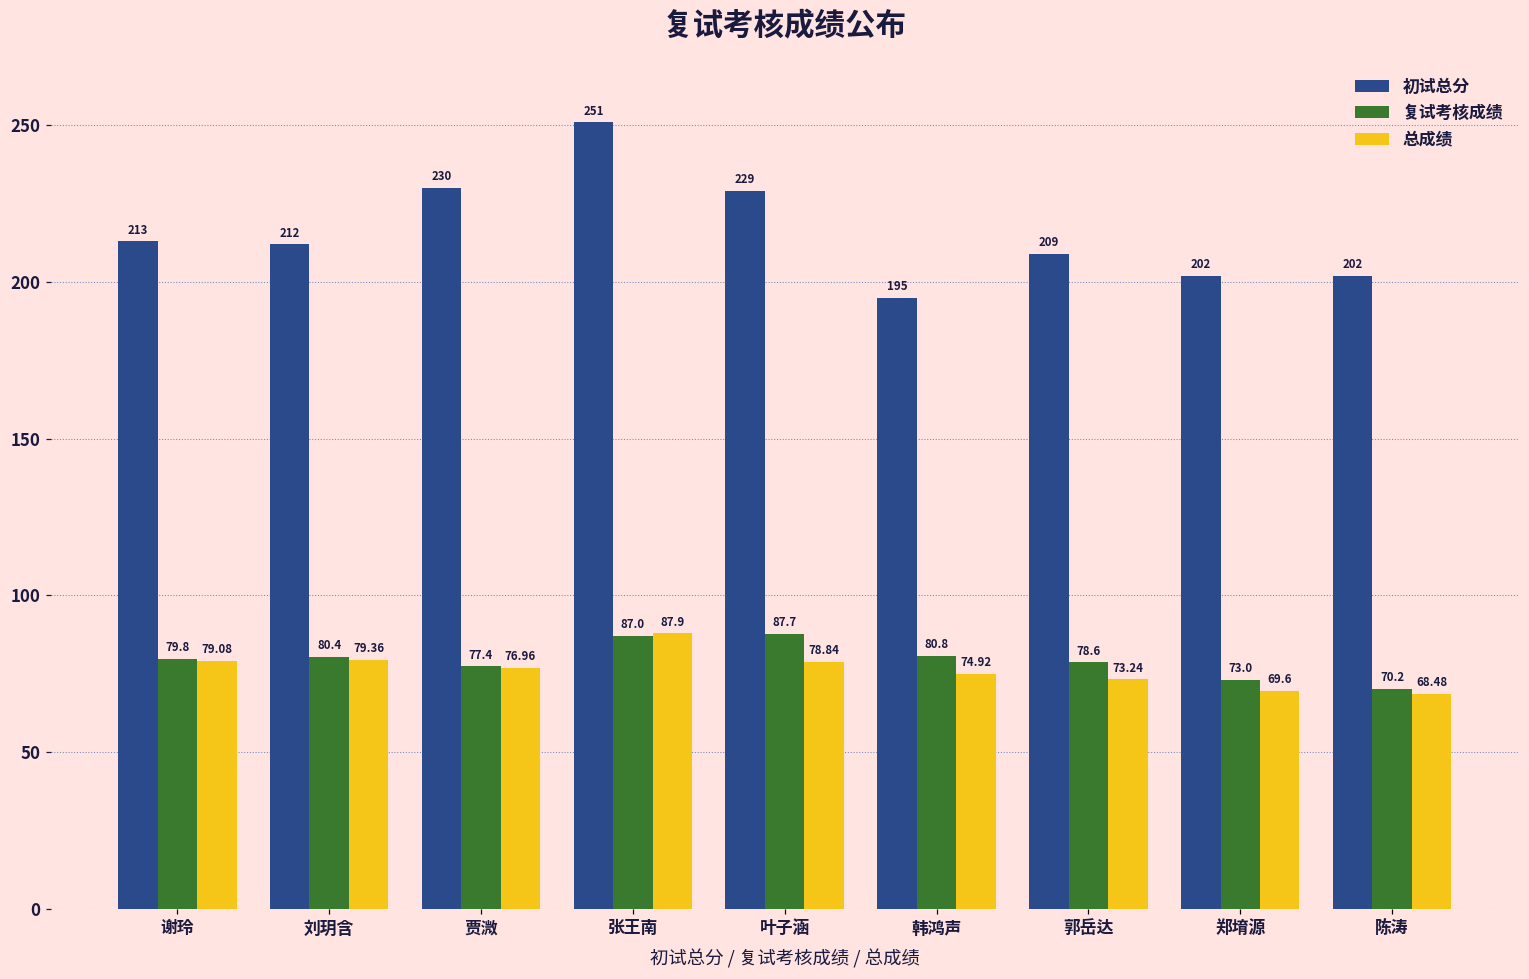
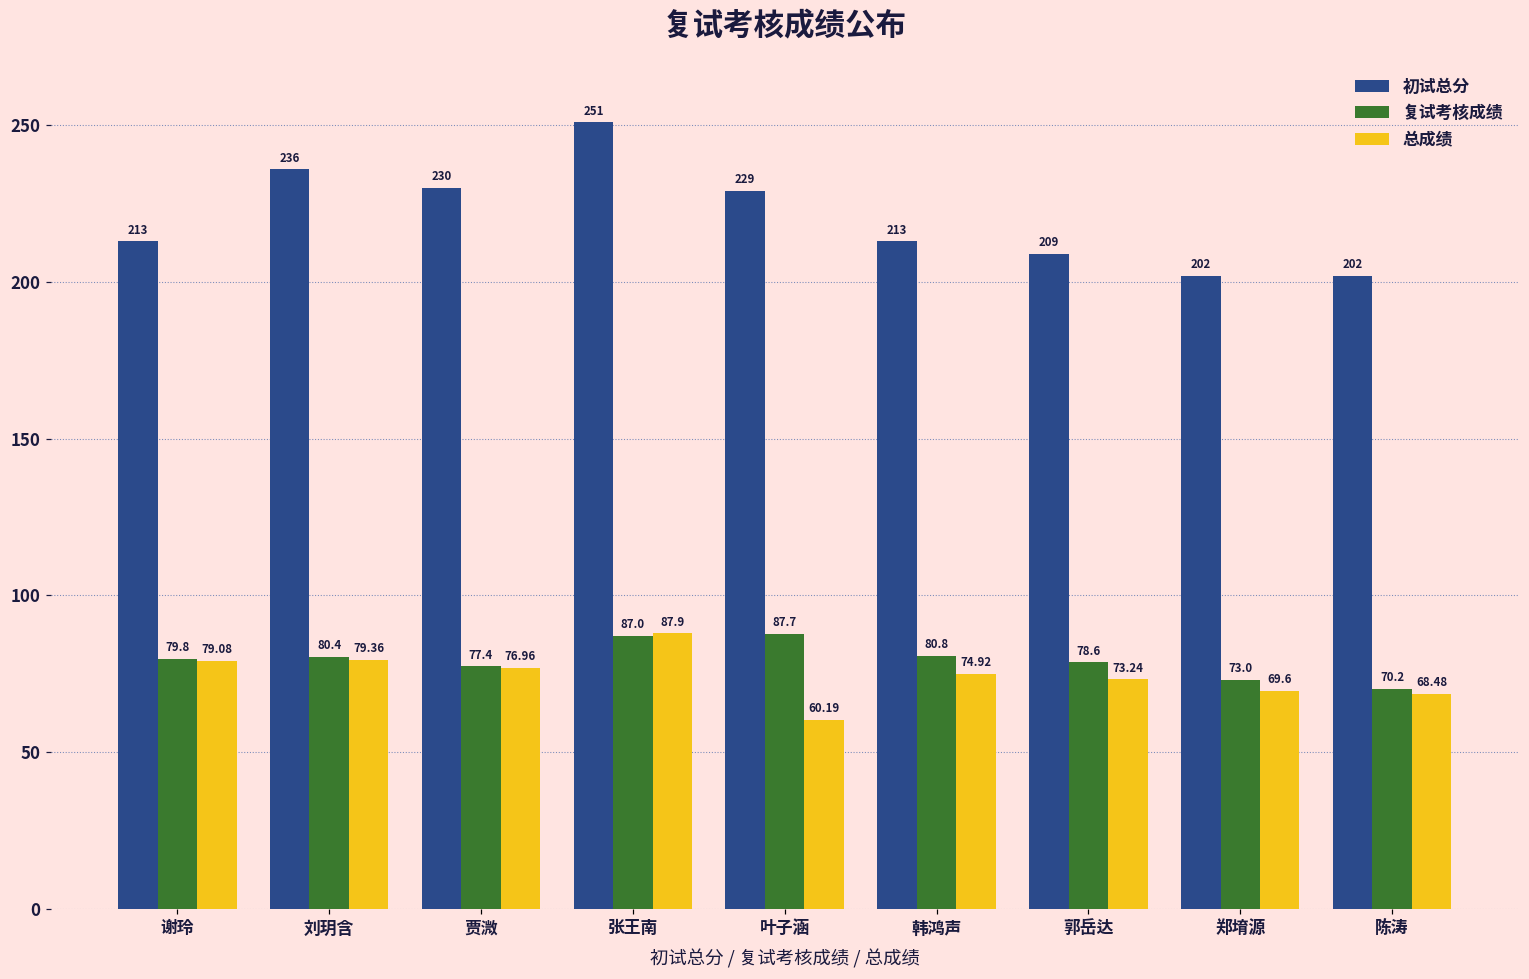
初试总分, 刘玥含: 212 -> 236
总成绩, 叶子涵: 78.84 -> 60.19
初试总分, 韩鸿声: 195 -> 213
